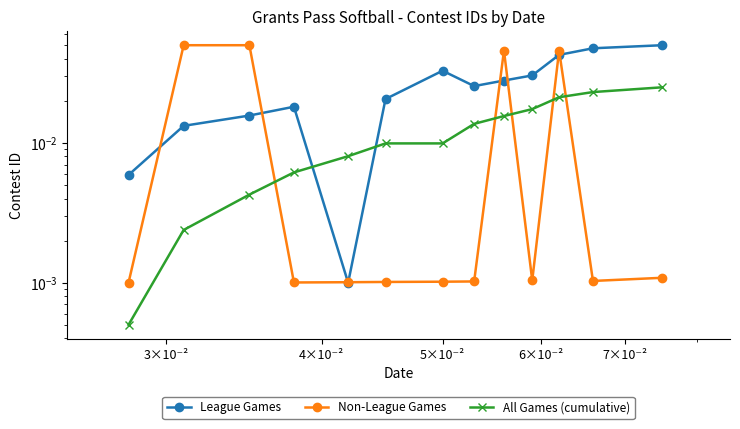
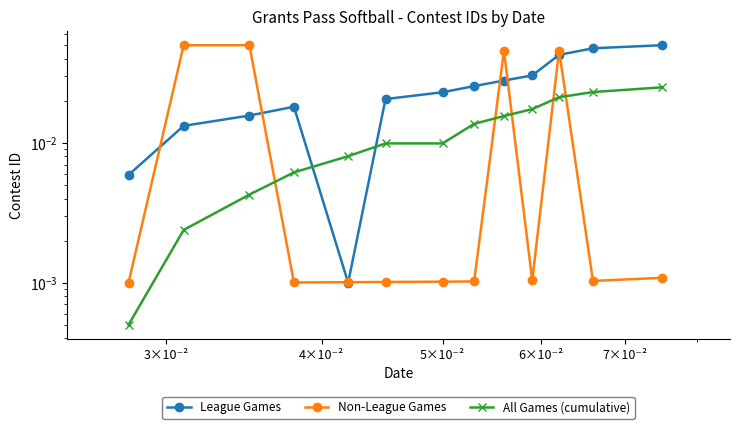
League Games, 5×10⁻²: 0.033 -> 0.023
